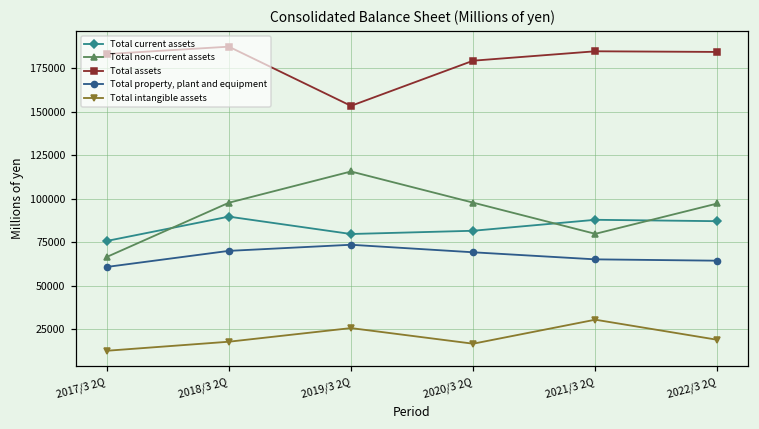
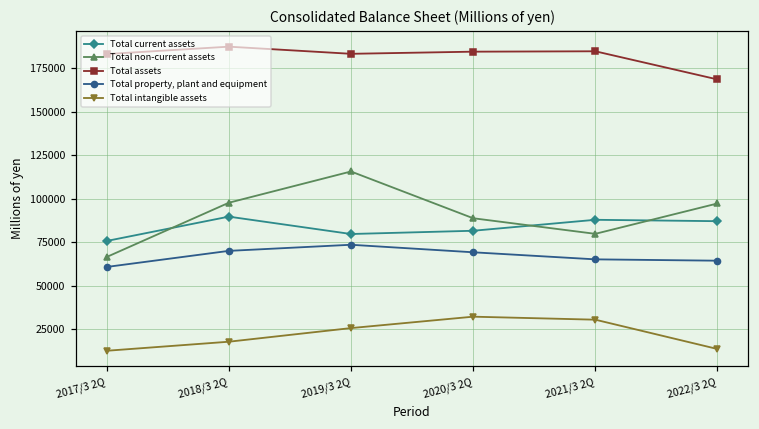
Total assets, 2019/3 2Q: 153000 -> 183000
Total non-current assets, 2020/3 2Q: 98000 -> 89000
Total assets, 2020/3 2Q: 179000 -> 185000
Total intangible assets, 2020/3 2Q: 17000 -> 32000
Total assets, 2022/3 2Q: 184000 -> 169000
Total intangible assets, 2022/3 2Q: 19000 -> 14000
